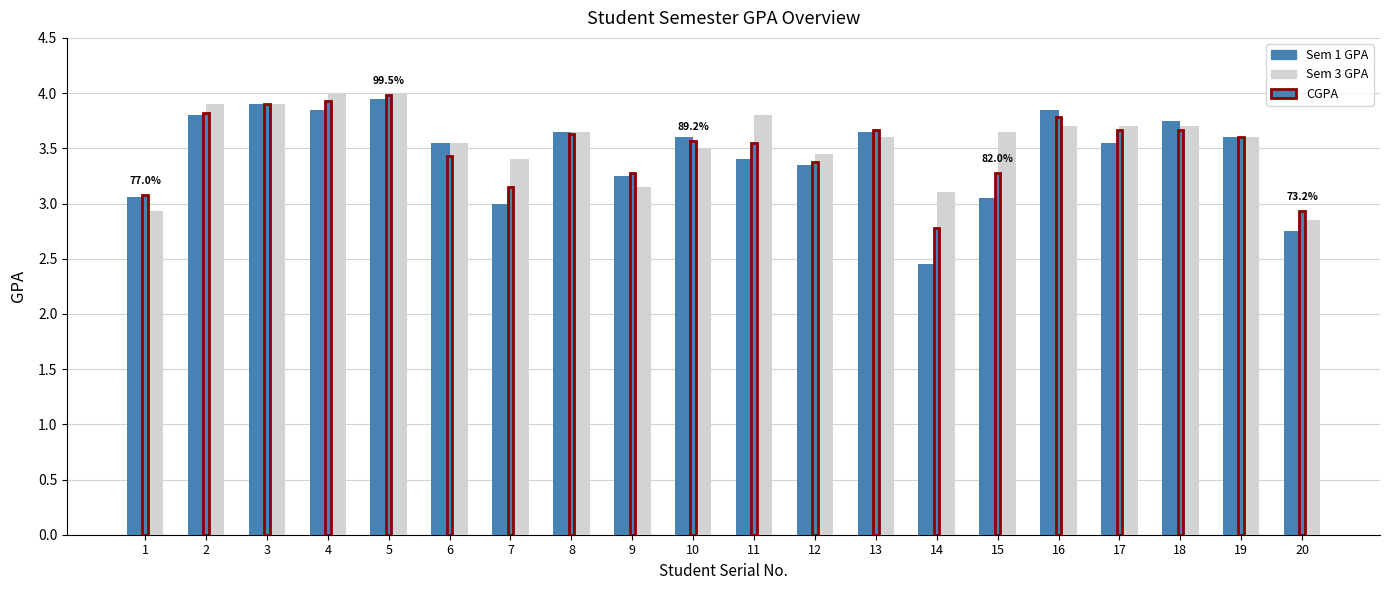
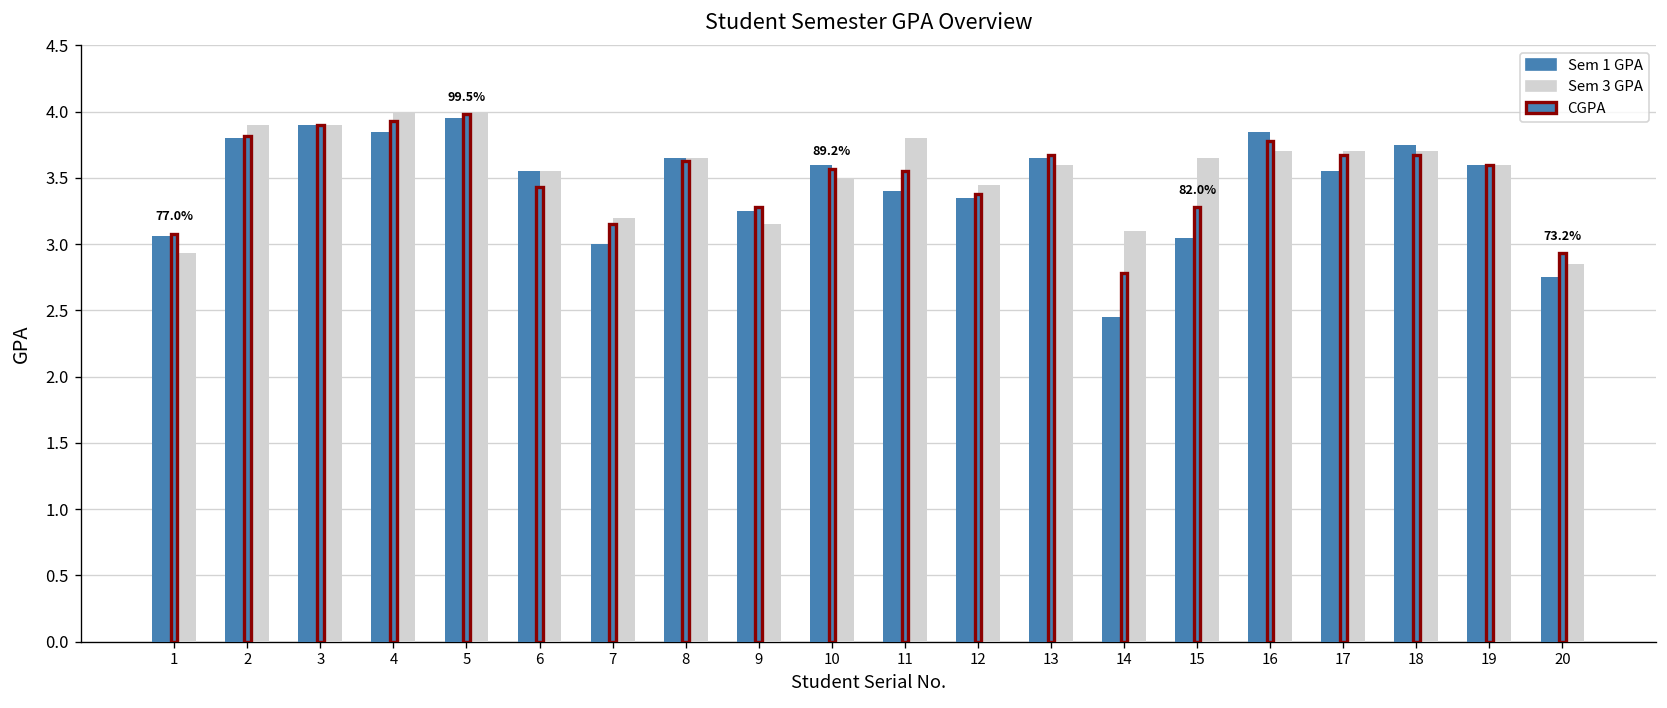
Sem 3 GPA, 7: 3.4 -> 3.2
